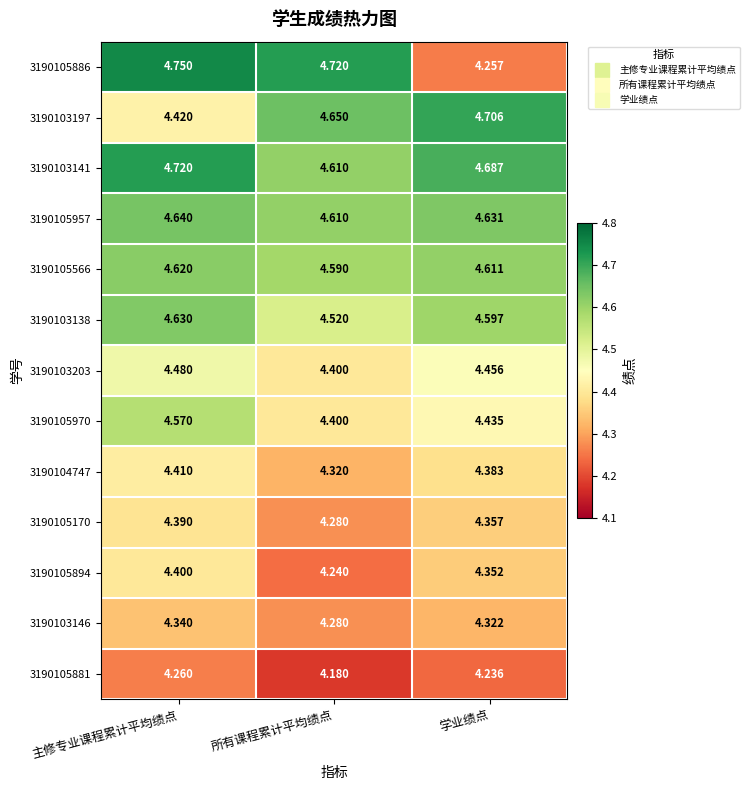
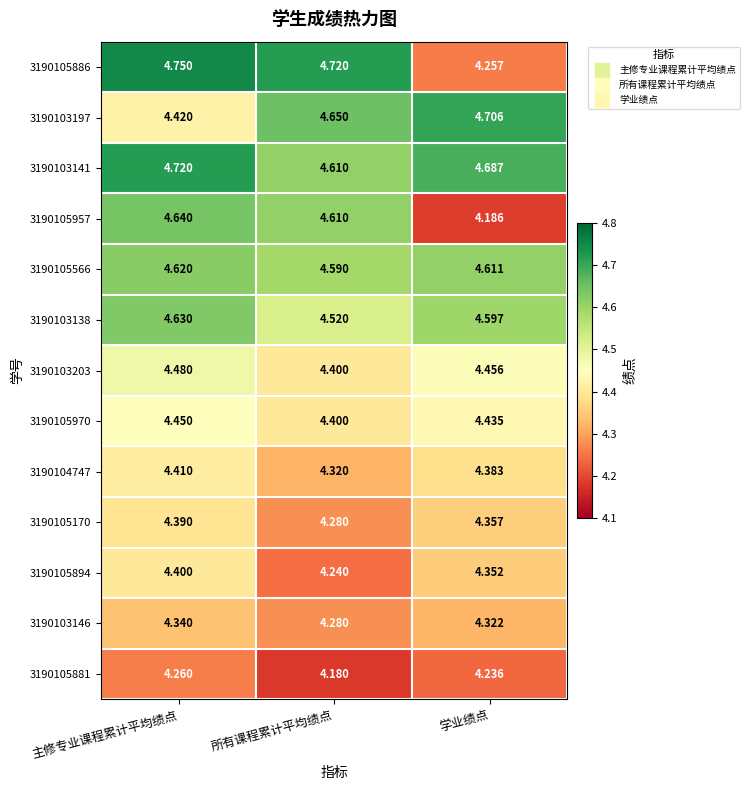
3190105957, 学业绩点: 4.631 -> 4.186
3190105970, 主修专业课程累计平均绩点: 4.570 -> 4.450
